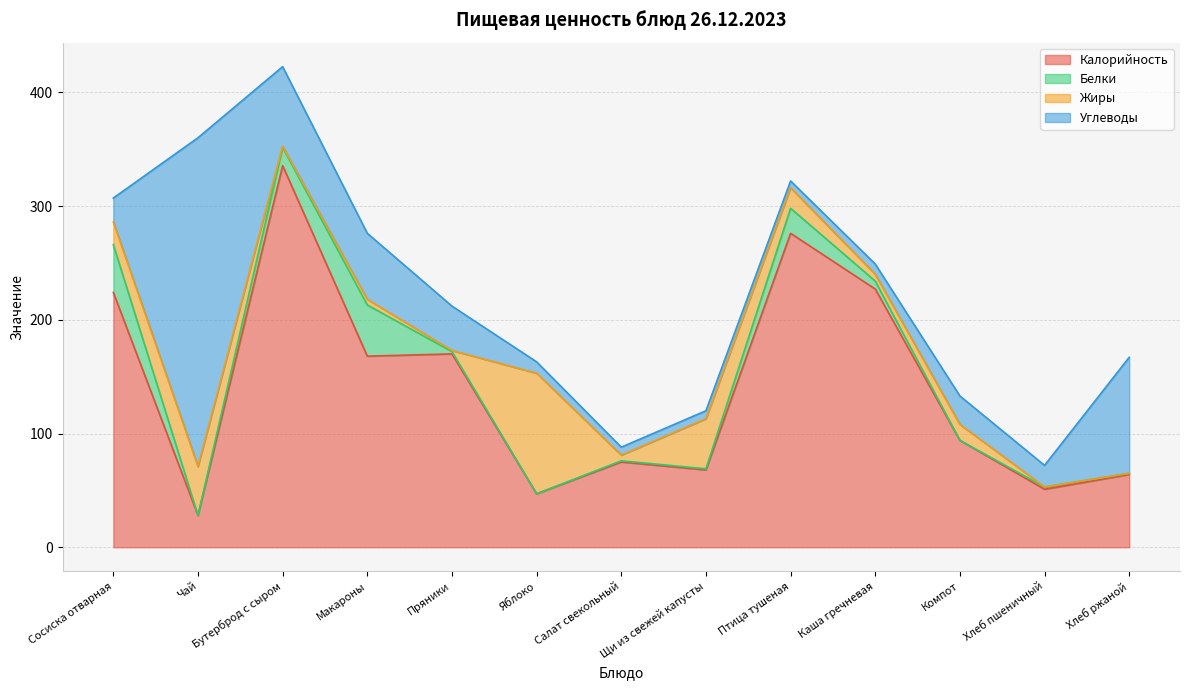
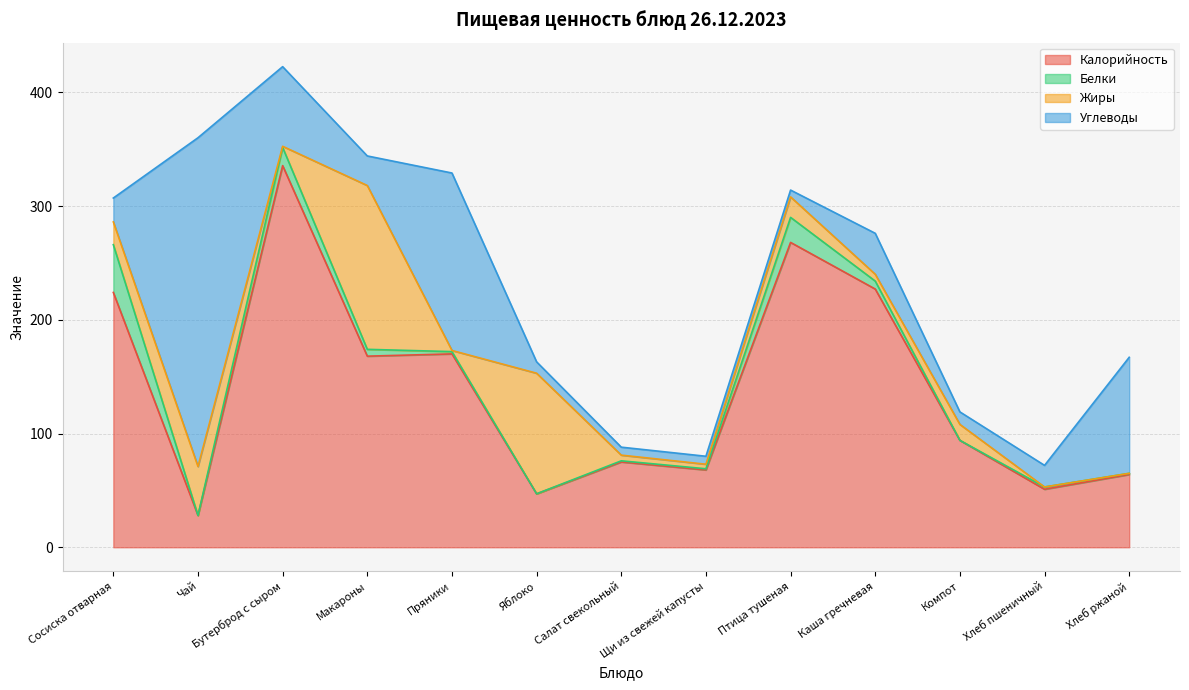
Белки, Макароны: 45 -> 6
Жиры, Макароны: 5 -> 144
Углеводы, Макароны: 58 -> 26
Углеводы, Пряники: 39 -> 156
Жиры, Щи из свежей капусты: 44 -> 4
Калорийность, Птица тушеная: 276 -> 268
Углеводы, Каша гречневая: 9 -> 36
Углеводы, Компот: 25 -> 11
